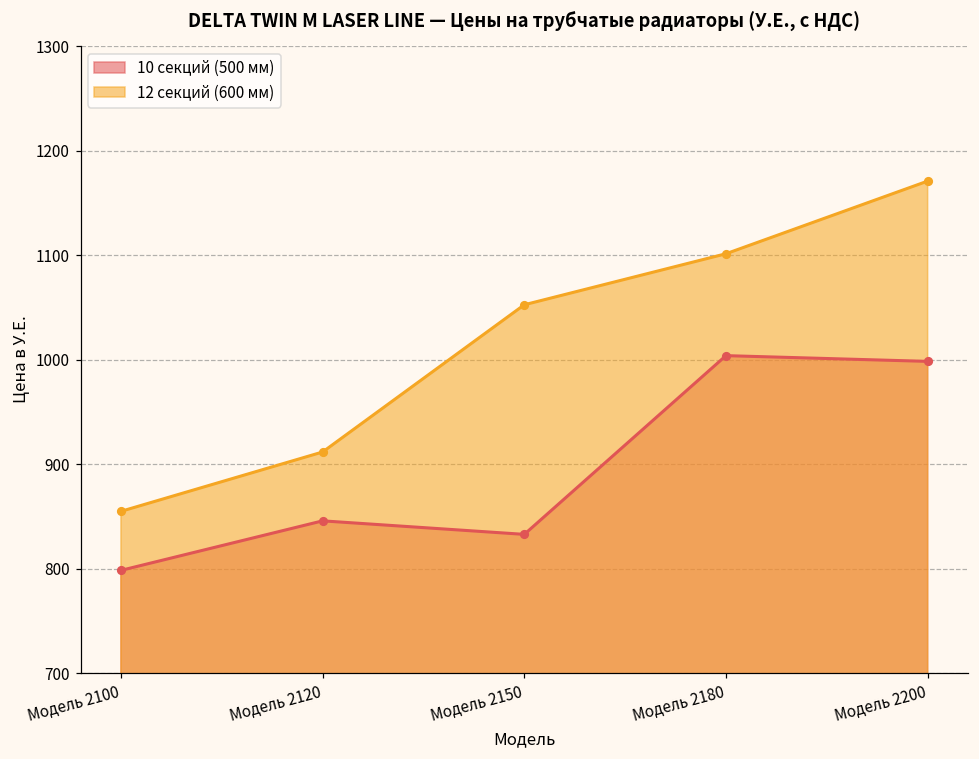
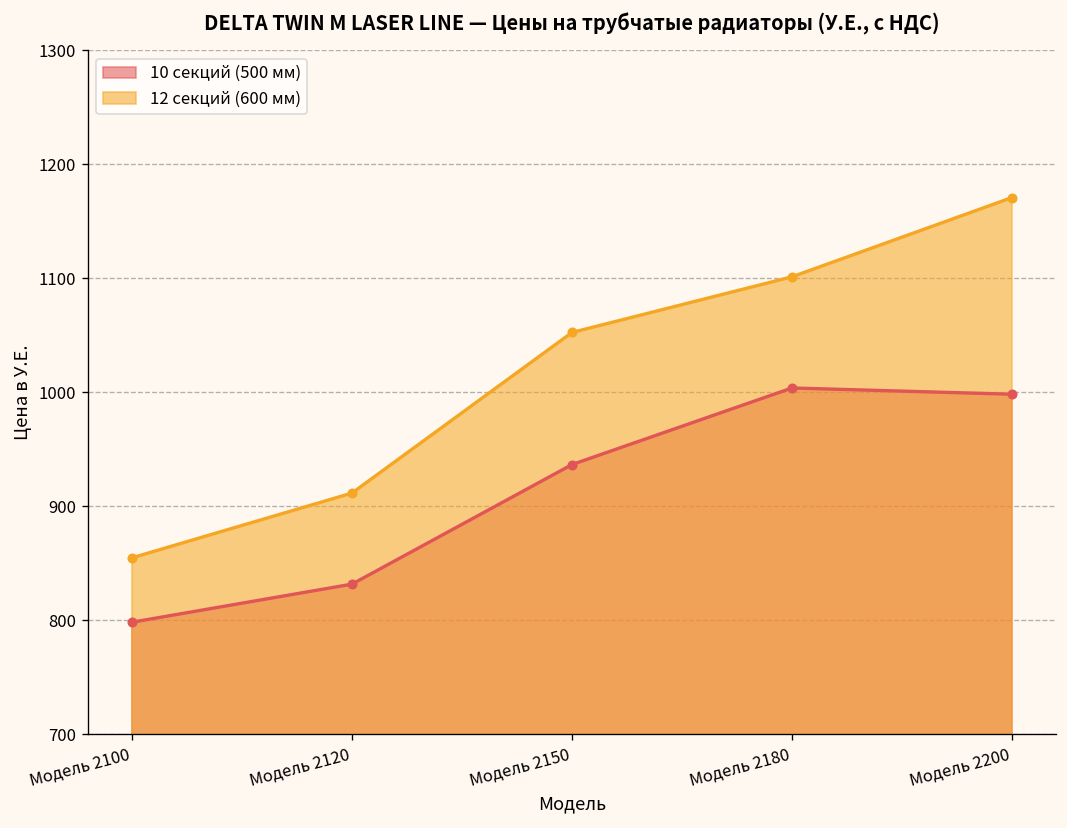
10 секций (500 мм), Модель 2120: 850 -> 830
10 секций (500 мм), Модель 2150: 830 -> 940
